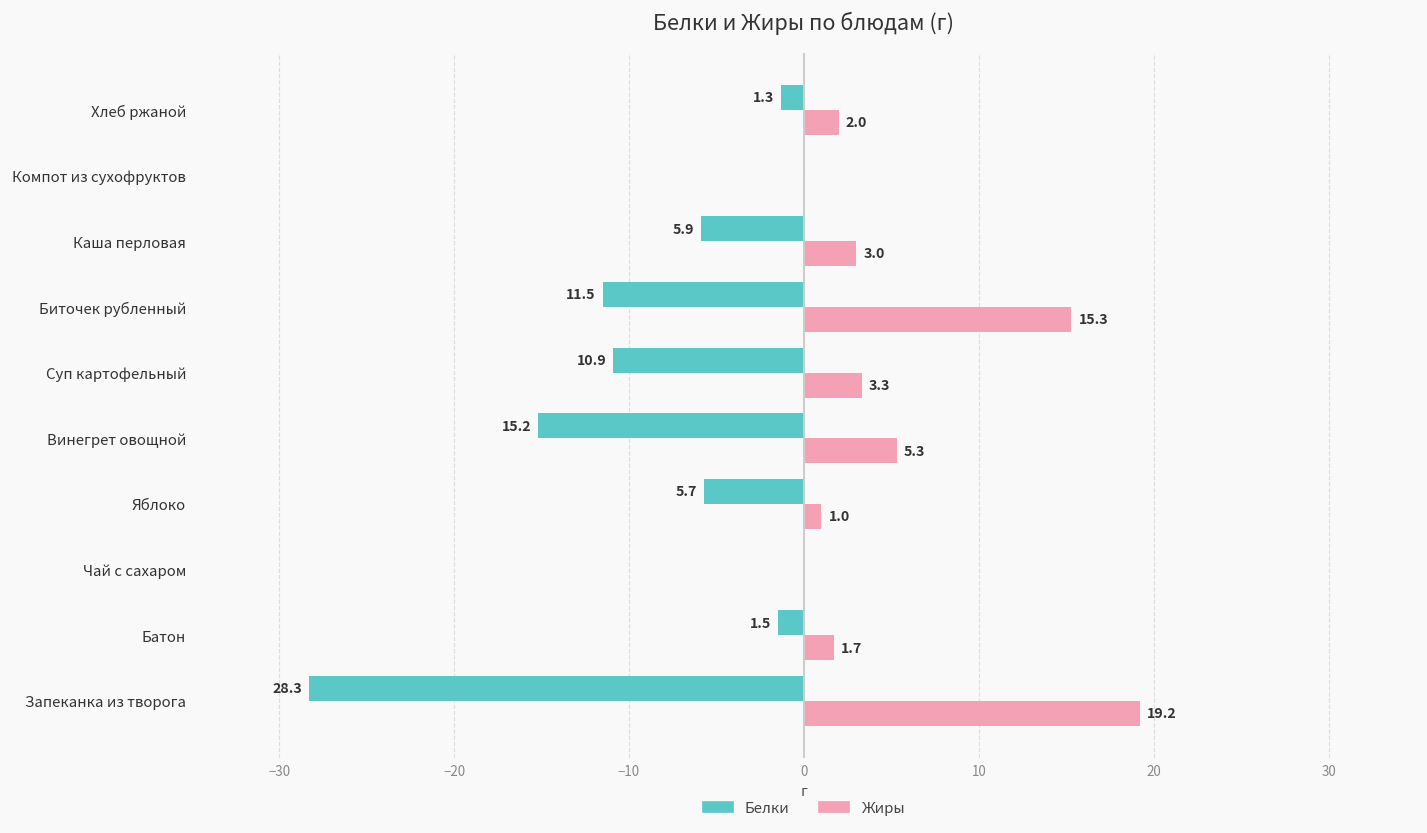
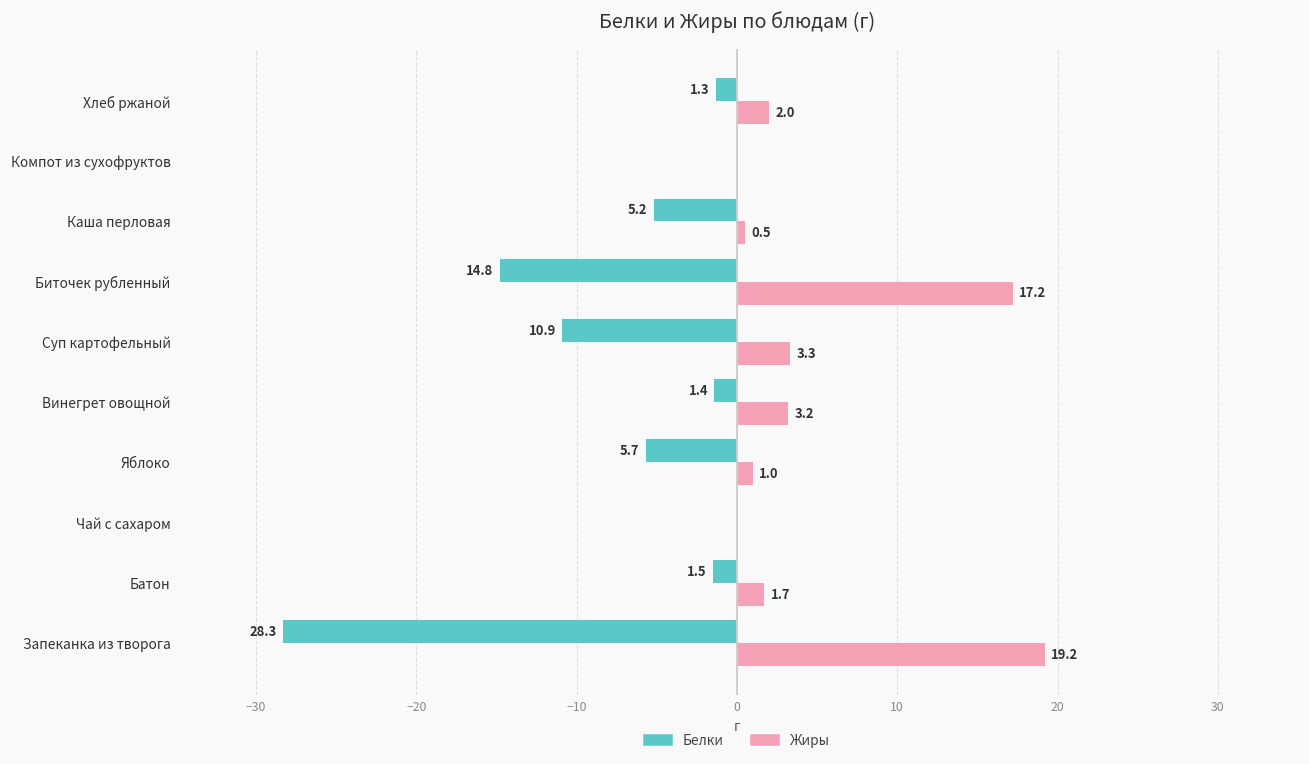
Белки, Каша перловая: 5.9 -> 5.2
Жиры, Каша перловая: 3.0 -> 0.5
Белки, Биточек рубленный: 11.5 -> 14.8
Жиры, Биточек рубленный: 15.3 -> 17.2
Белки, Винегрет овощной: 15.2 -> 1.4
Жиры, Винегрет овощной: 5.3 -> 3.2
